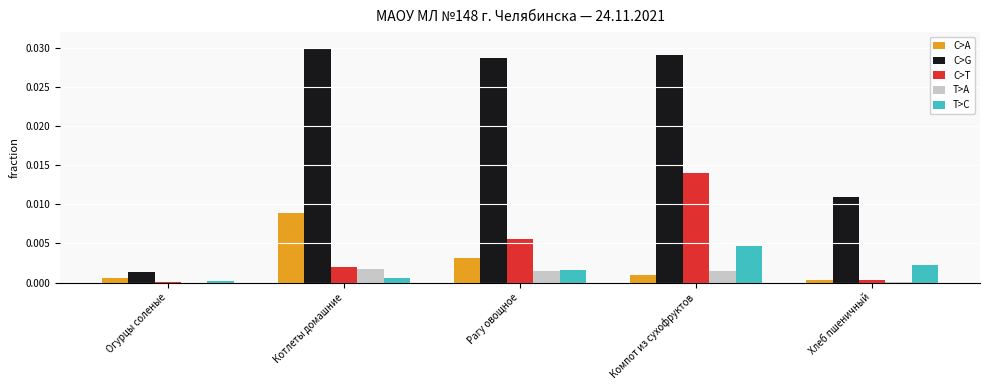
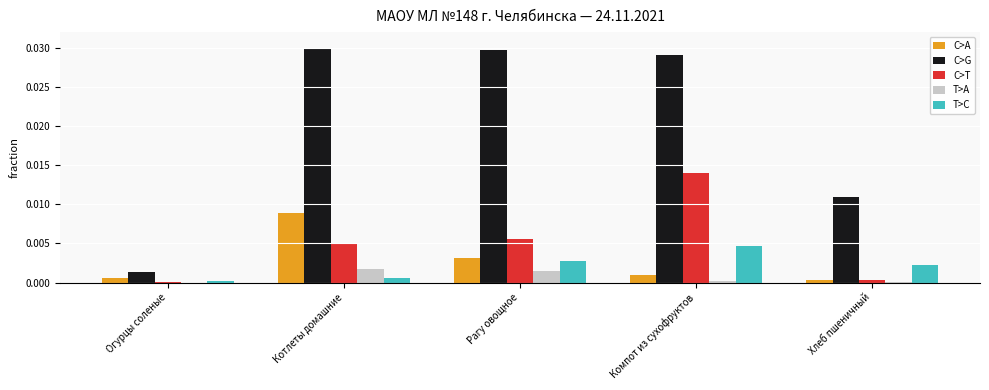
C>T, Котлеты домашние: 0.002 -> 0.005
C>G, Рагу овощное: 0.029 -> 0.030
T>C, Рагу овощное: 0.002 -> 0.003
T>A, Компот из сухофруктов: 0.001 -> 0.000
